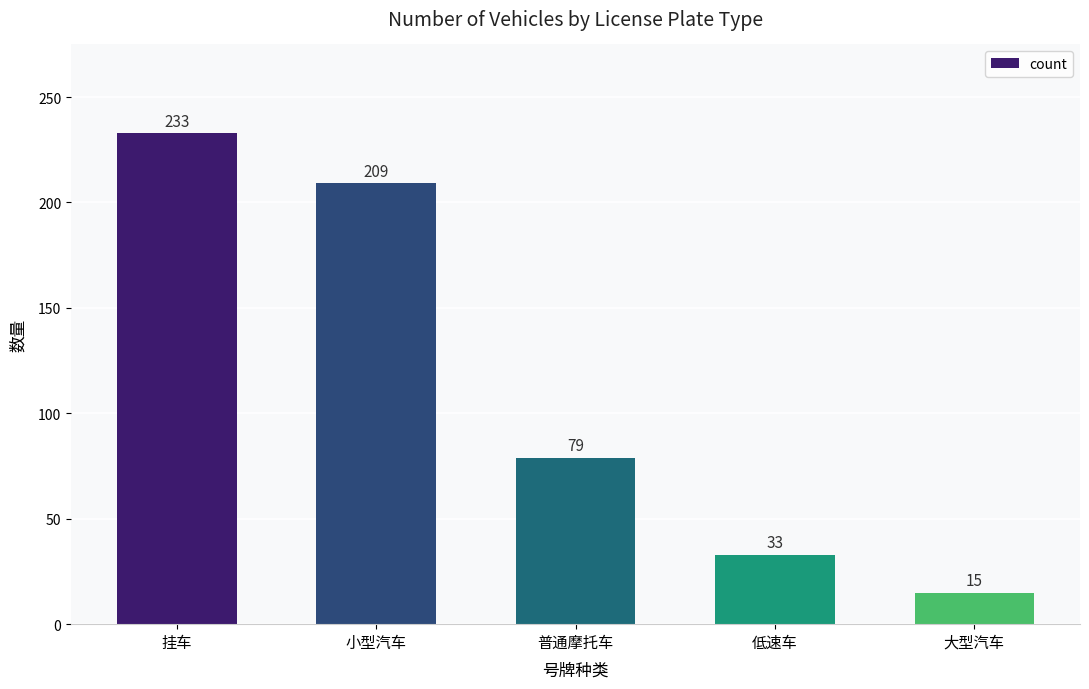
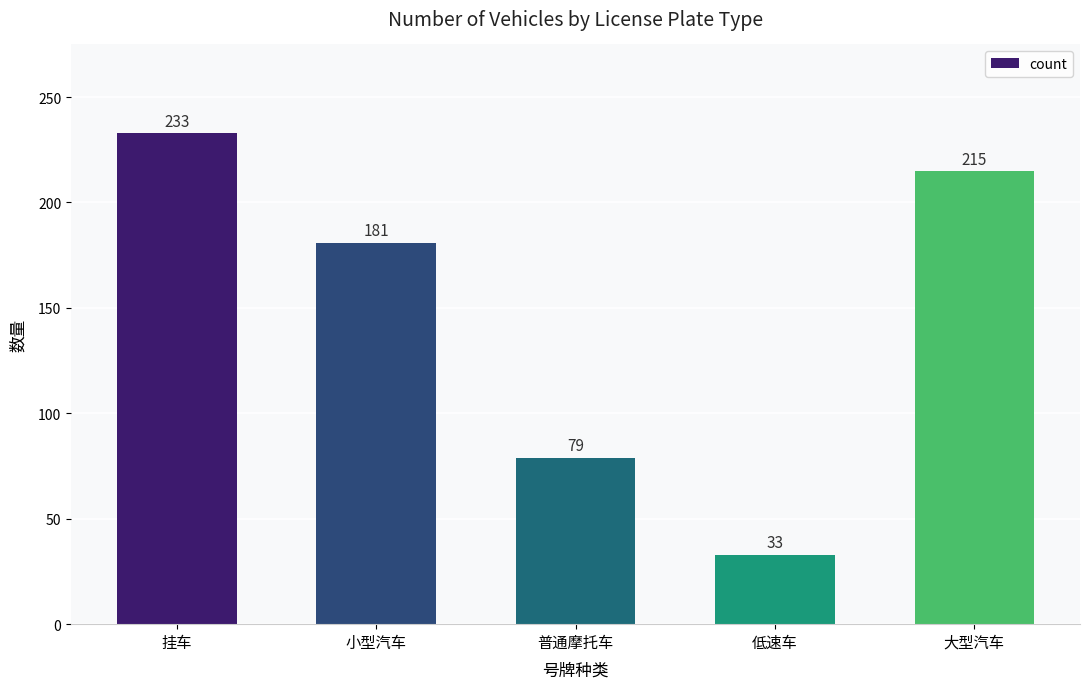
小型汽车: 209 -> 181
大型汽车: 15 -> 215
